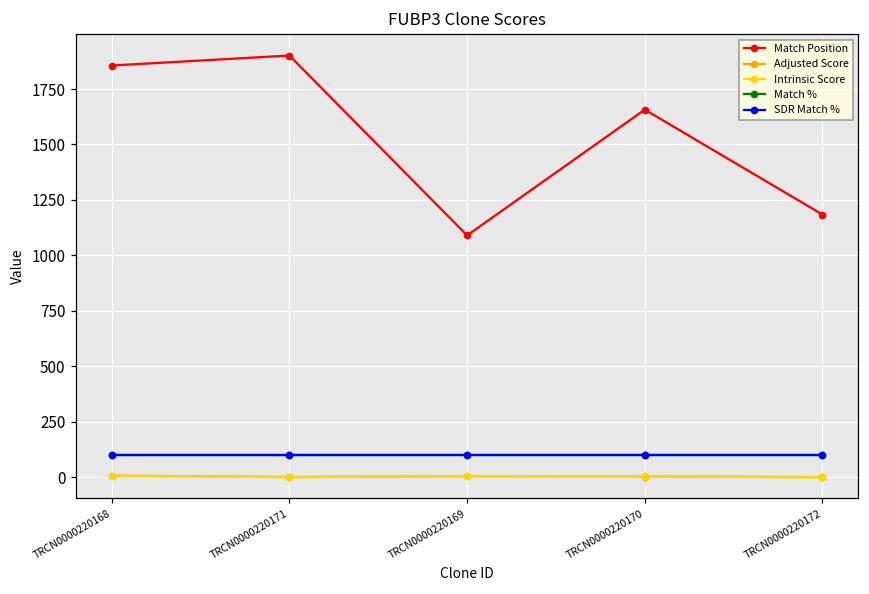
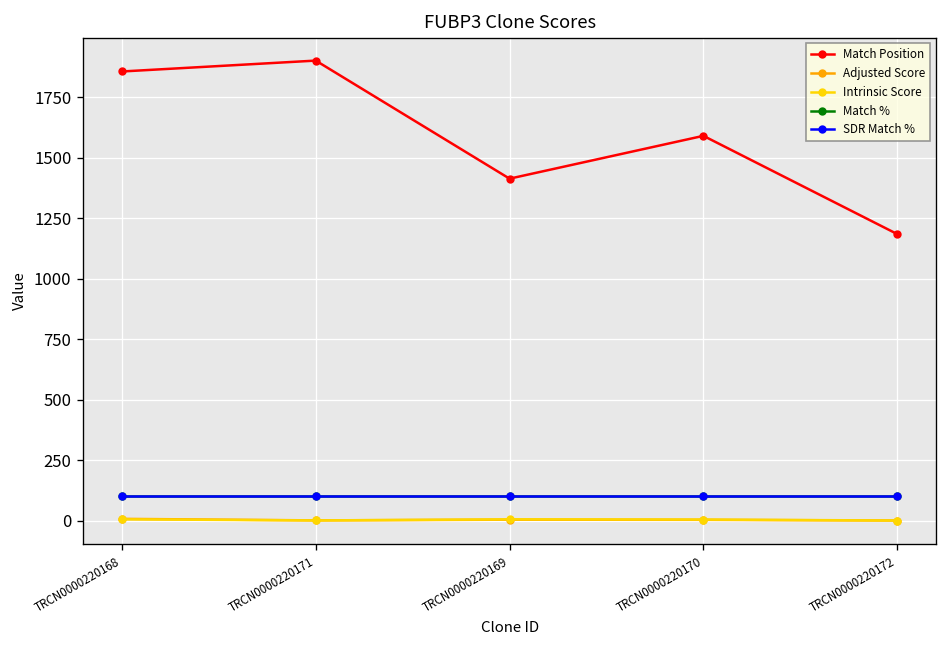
Match Position, TRCN0000220169: 1090 -> 1410
Match Position, TRCN0000220170: 1660 -> 1590
